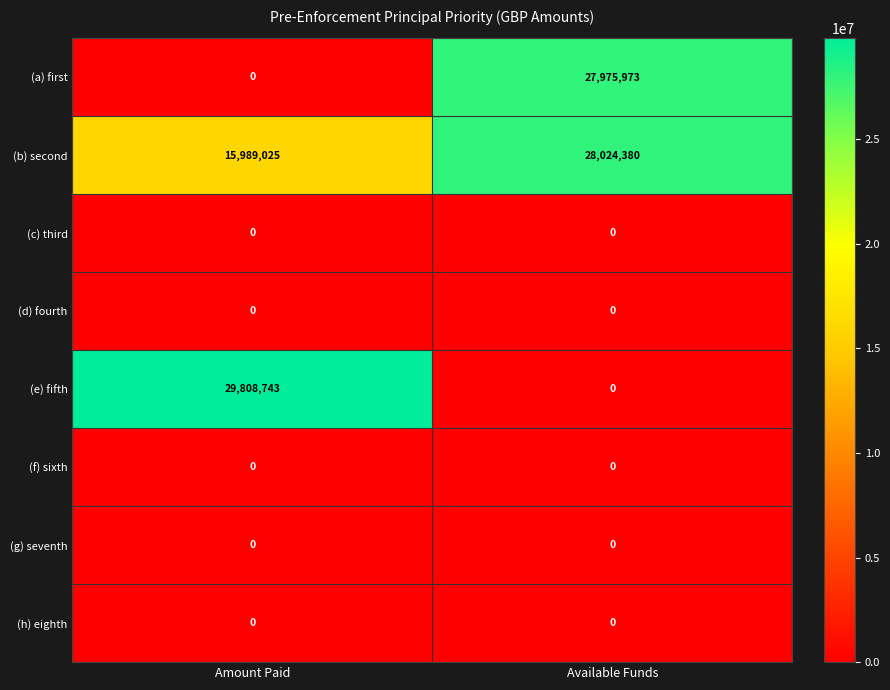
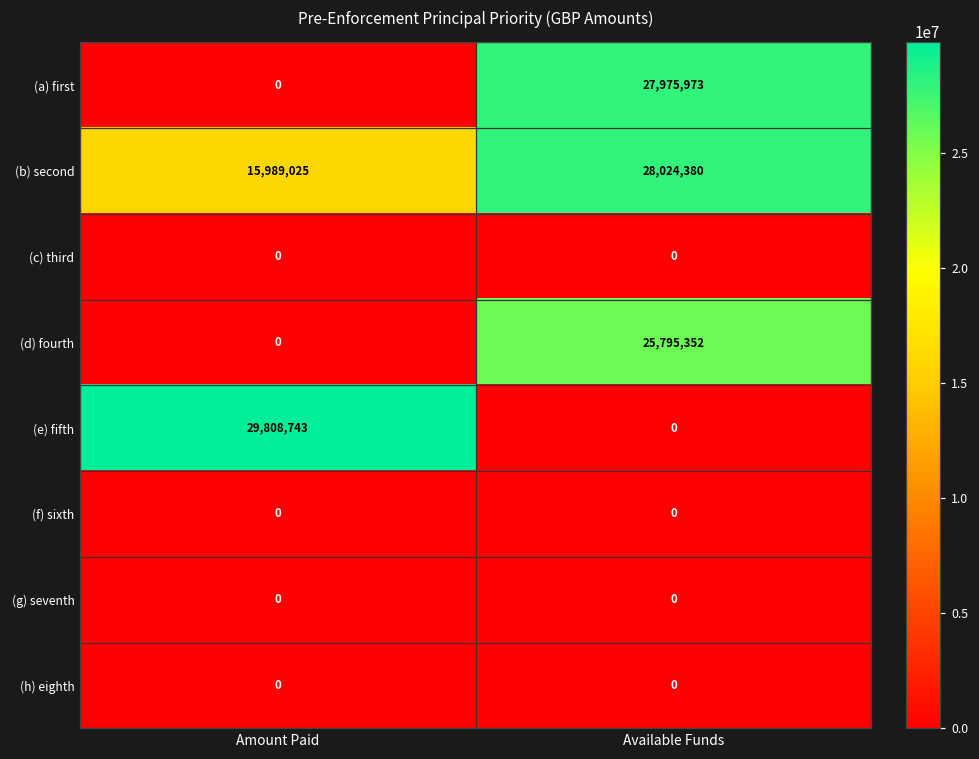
(d) fourth, Available Funds: 0 -> 25,795,352
